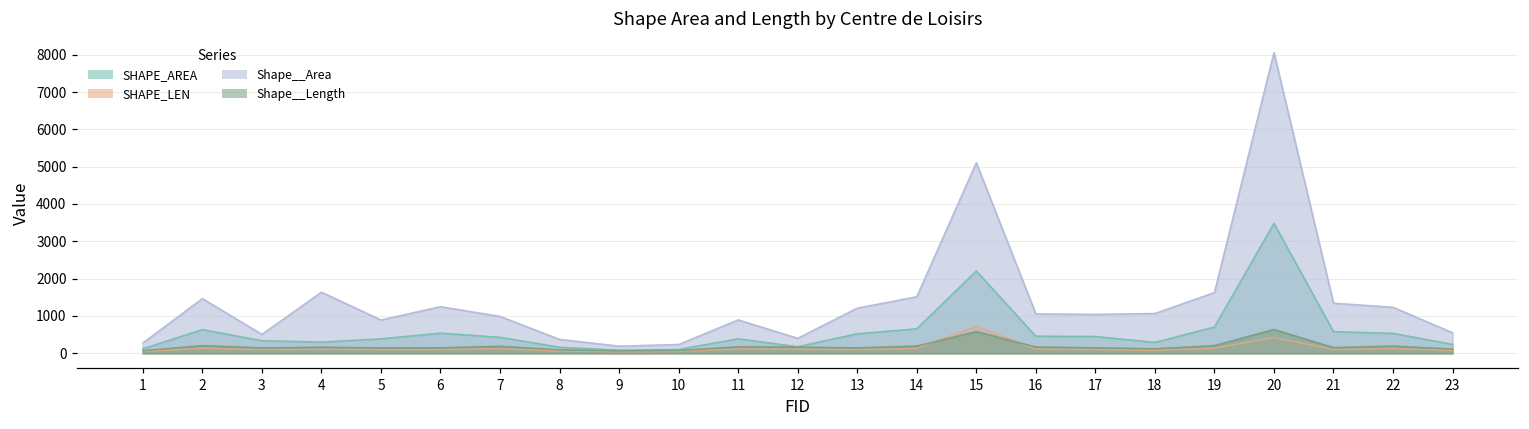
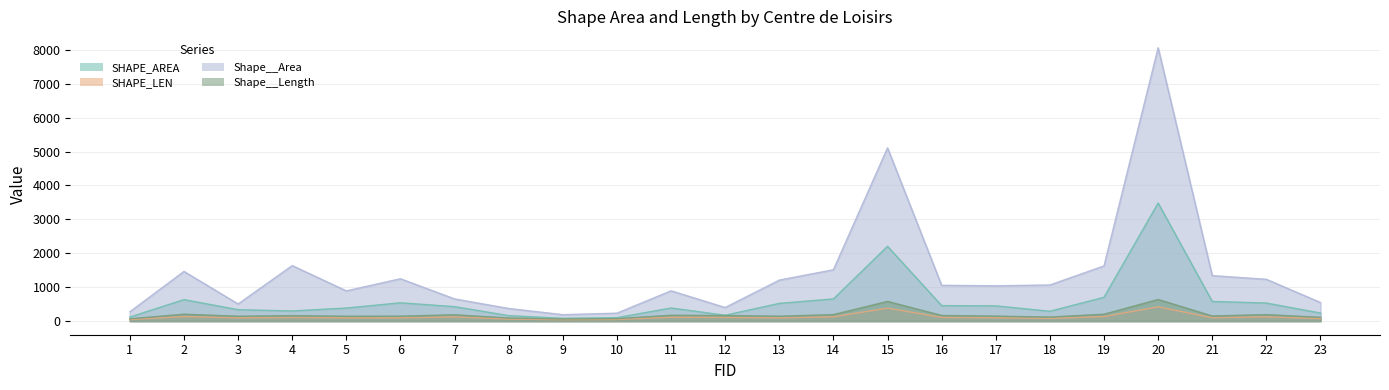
Shape__Area, 7: 1000 -> 700
SHAPE_LEN, 15: 700 -> 400
